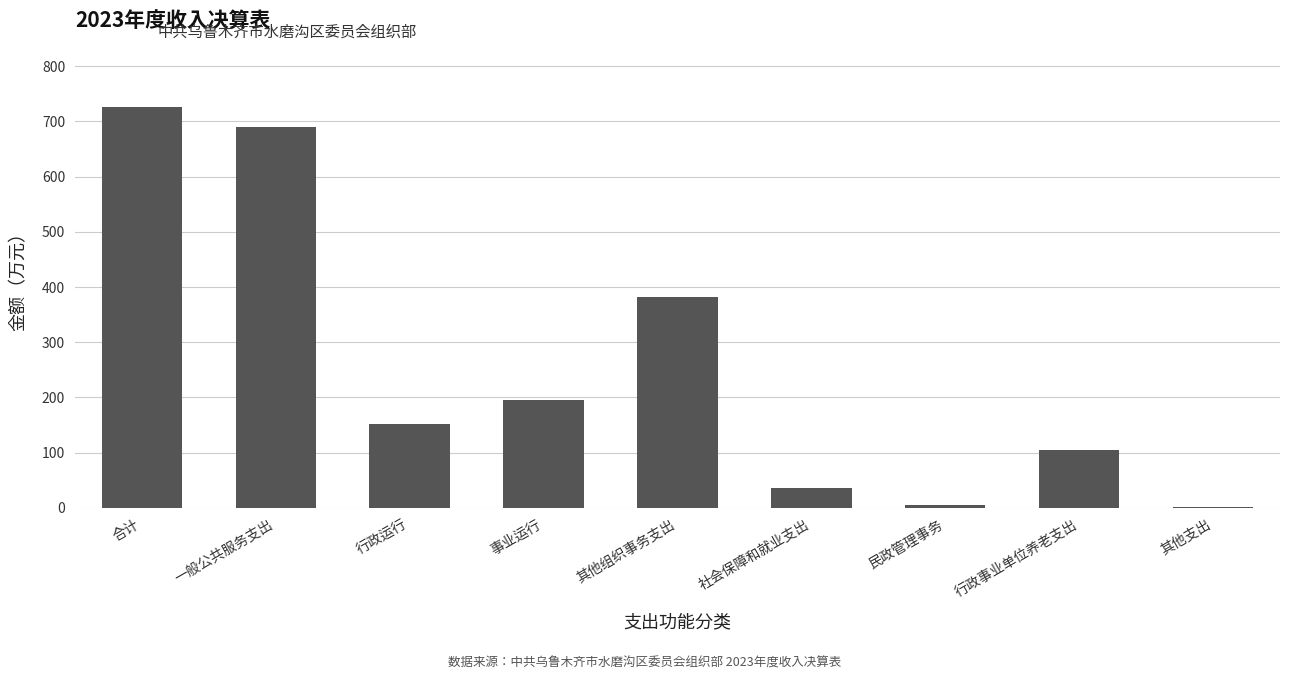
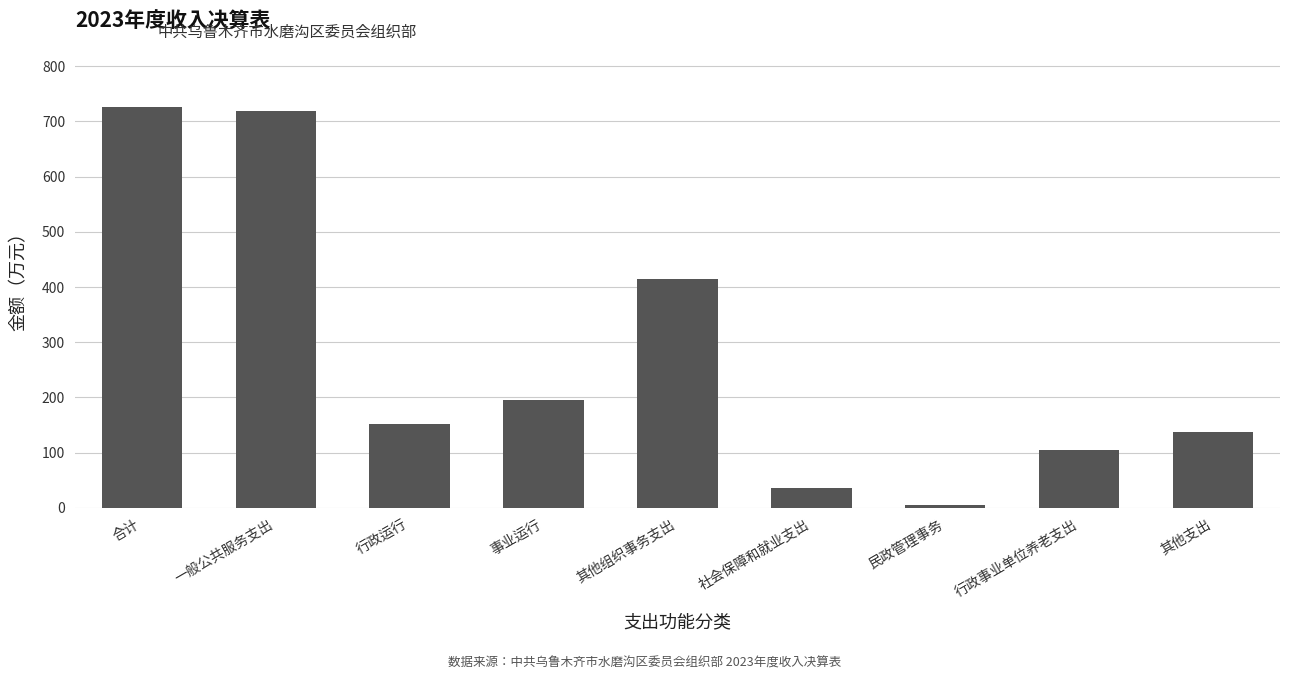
一般公共服务支出: 690 -> 720
其他组织事务支出: 380 -> 420
其他支出: 0 -> 140
